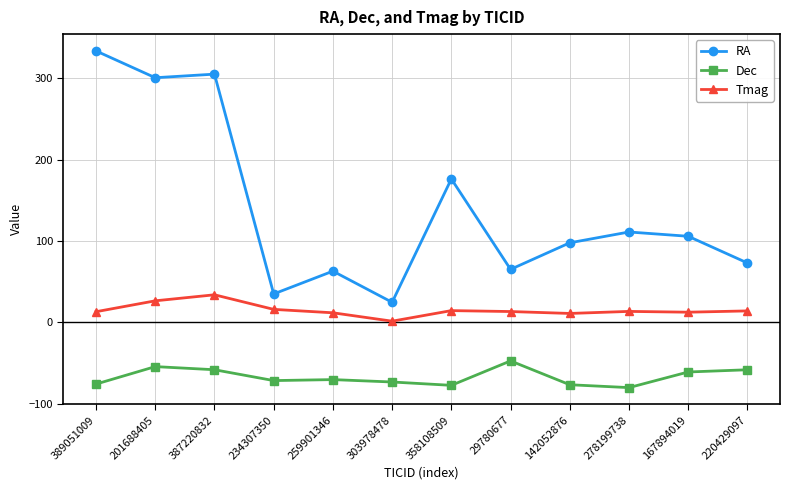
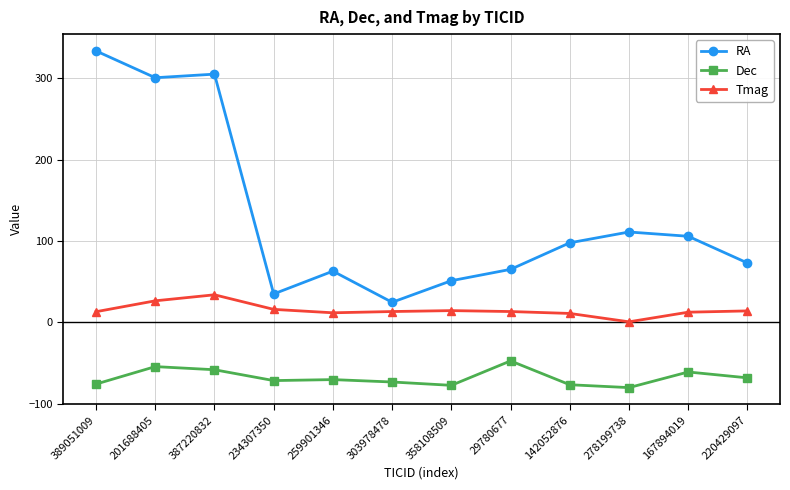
Tmag, 303978478: 0 -> 10
RA, 358108509: 180 -> 50
Tmag, 278199738: 10 -> 0
Dec, 220429097: -60 -> -70
